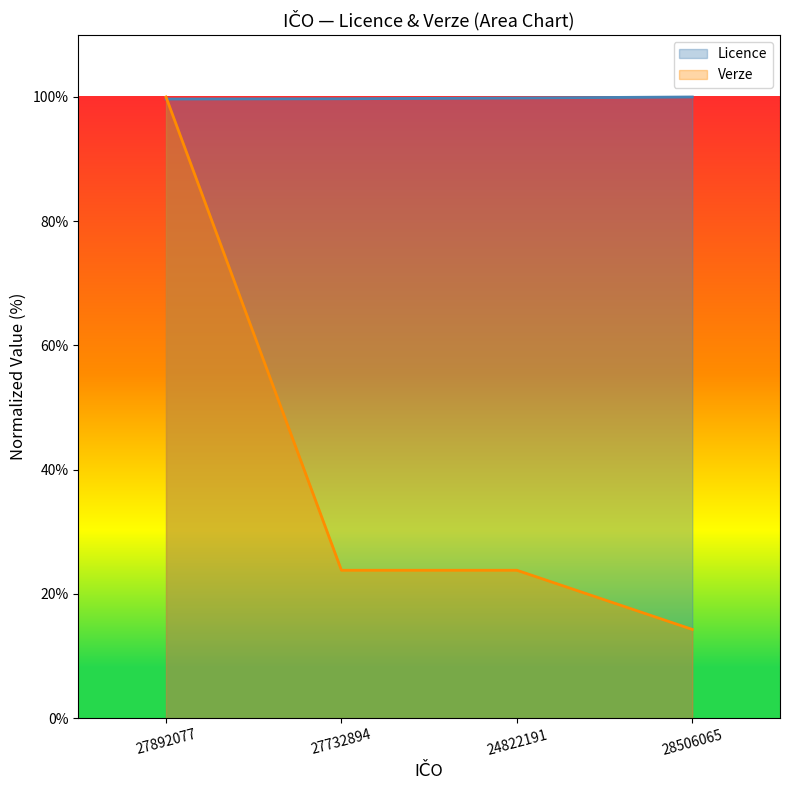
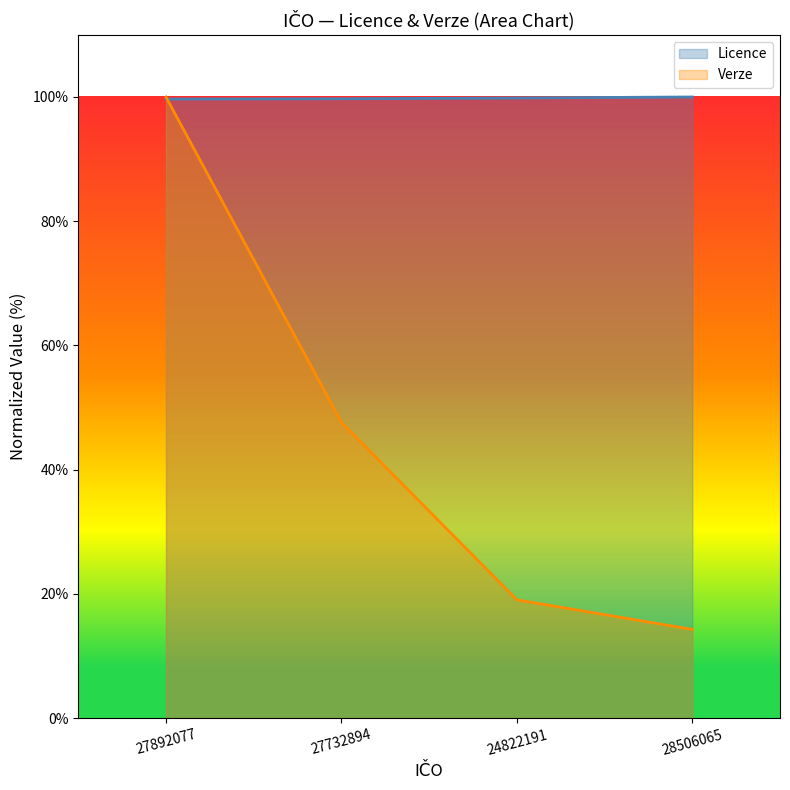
Verze, 27732894: 24% -> 48%
Verze, 24822191: 24% -> 19%
